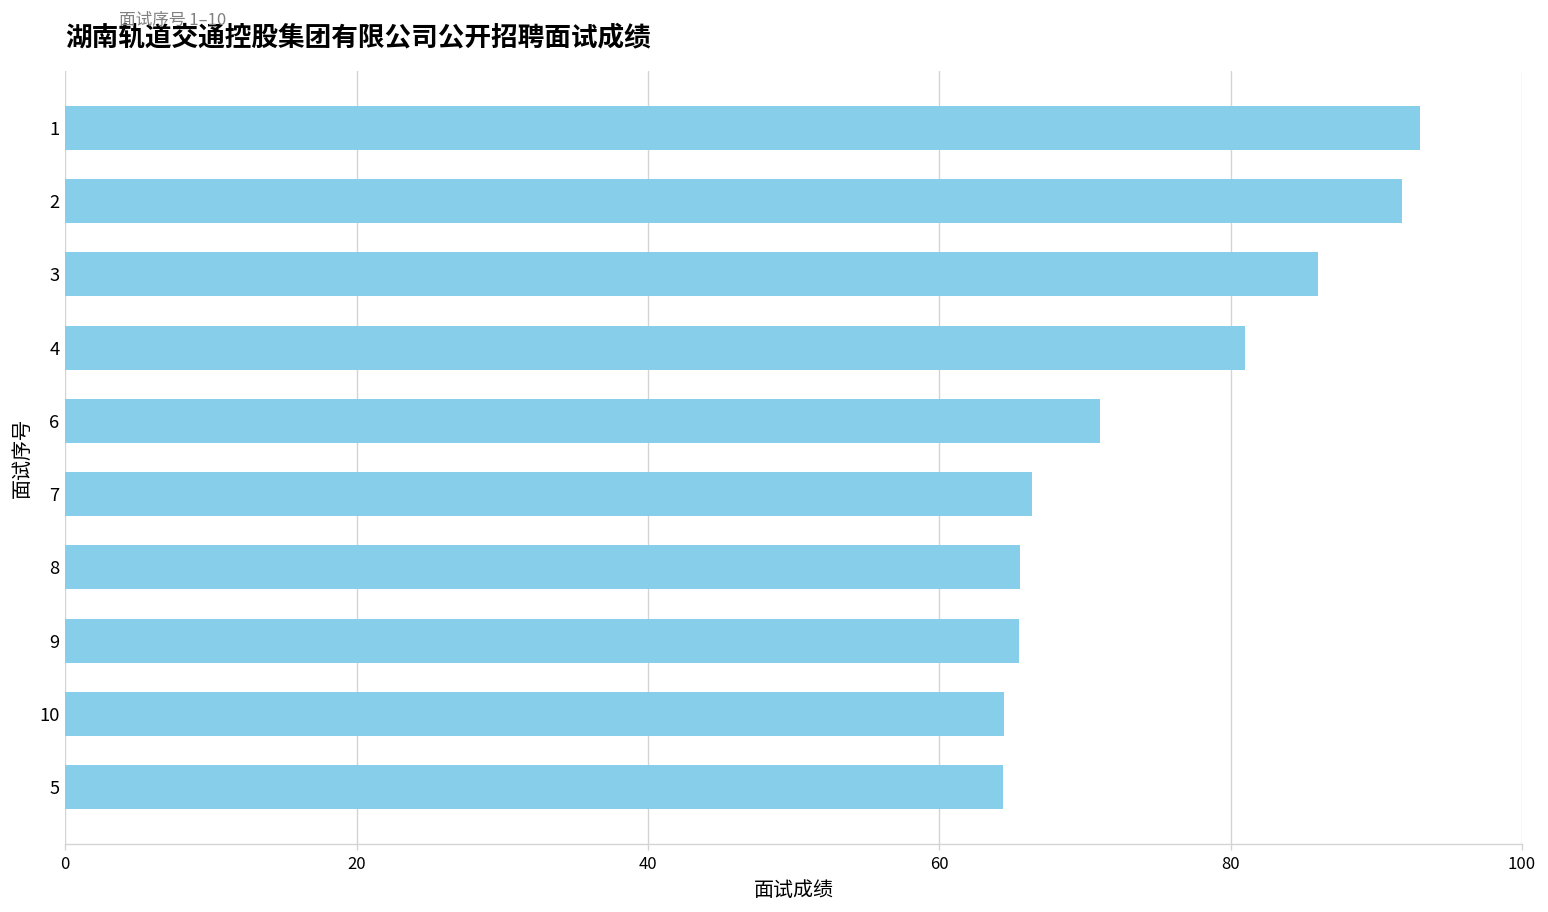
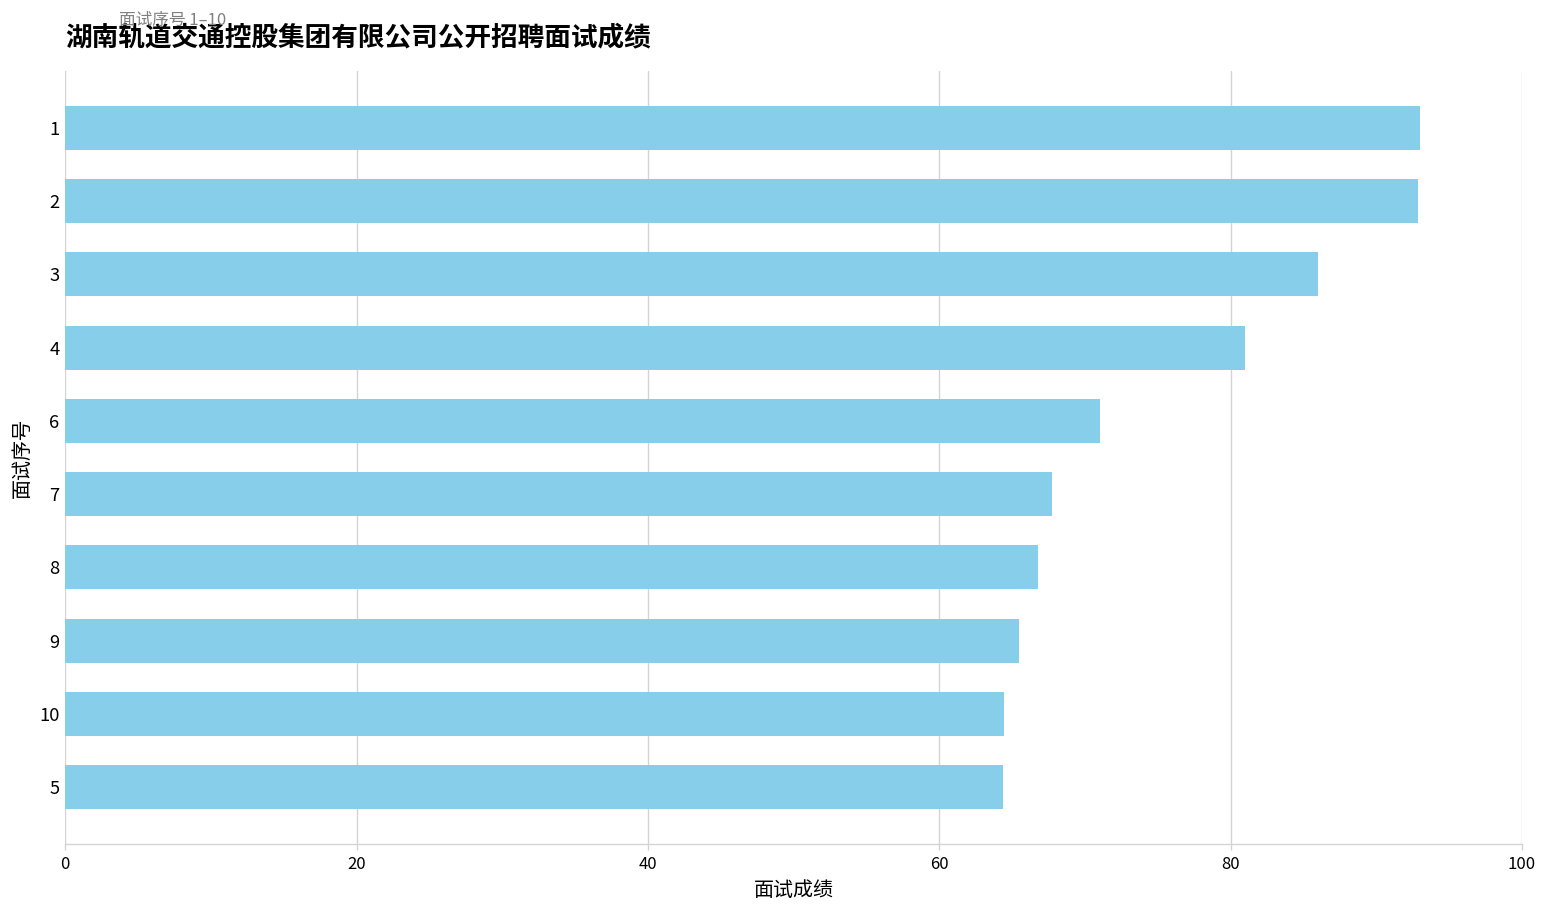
2: 91.8 -> 92.8
7: 66.3 -> 67.8
8: 65.5 -> 66.8
